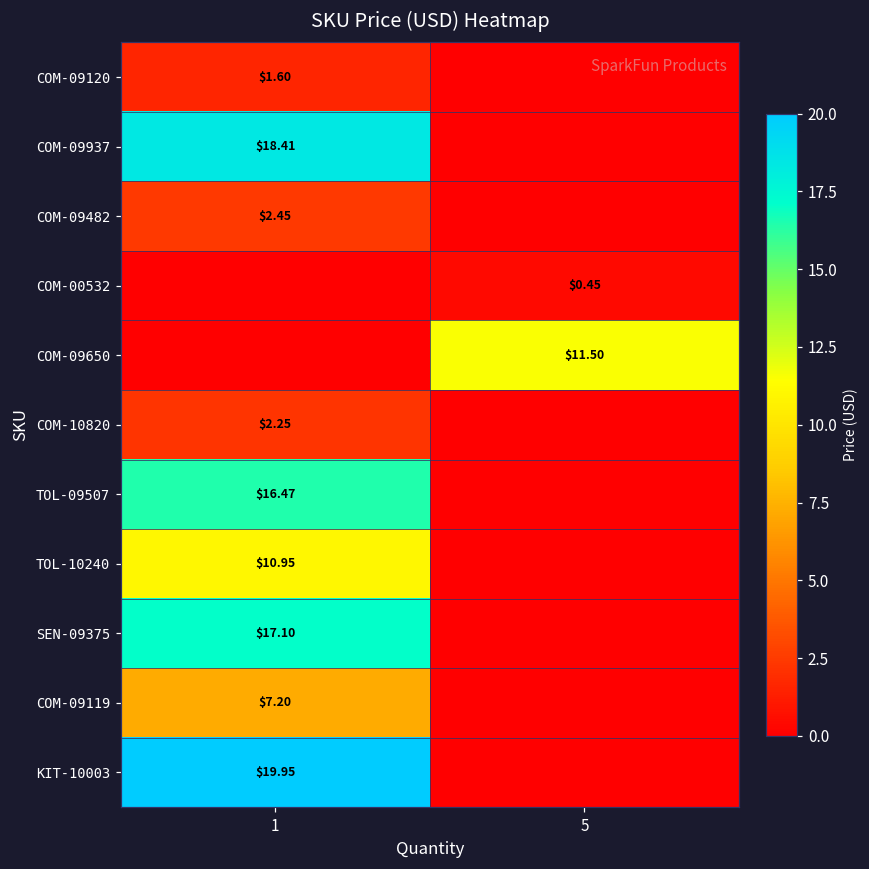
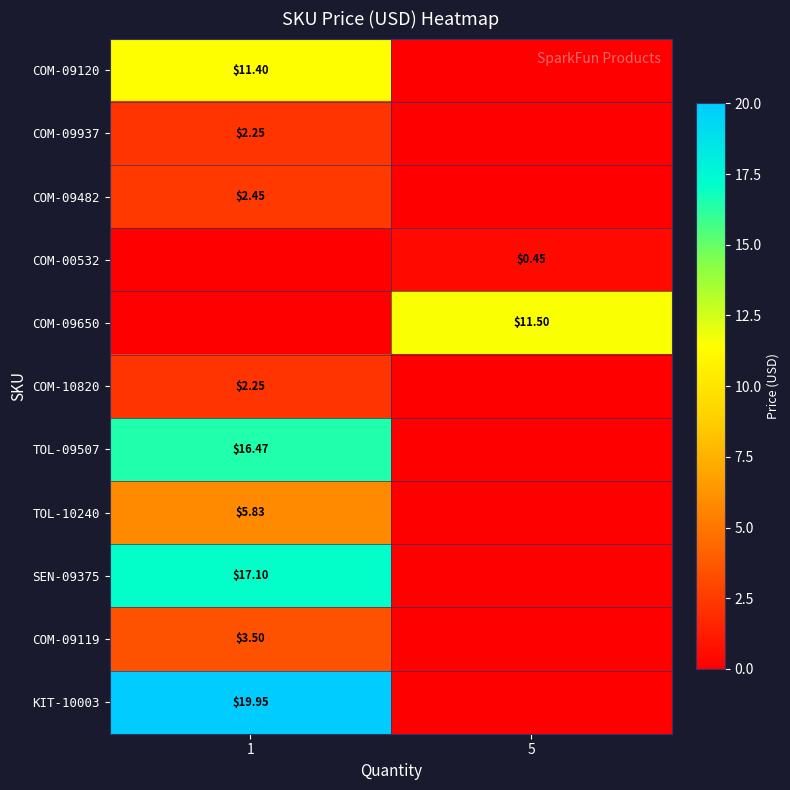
COM-09120, 1: $1.60 -> $11.40
COM-09937, 1: $18.41 -> $2.25
TOL-10240, 1: $10.95 -> $5.83
COM-09119, 1: $7.20 -> $3.50
